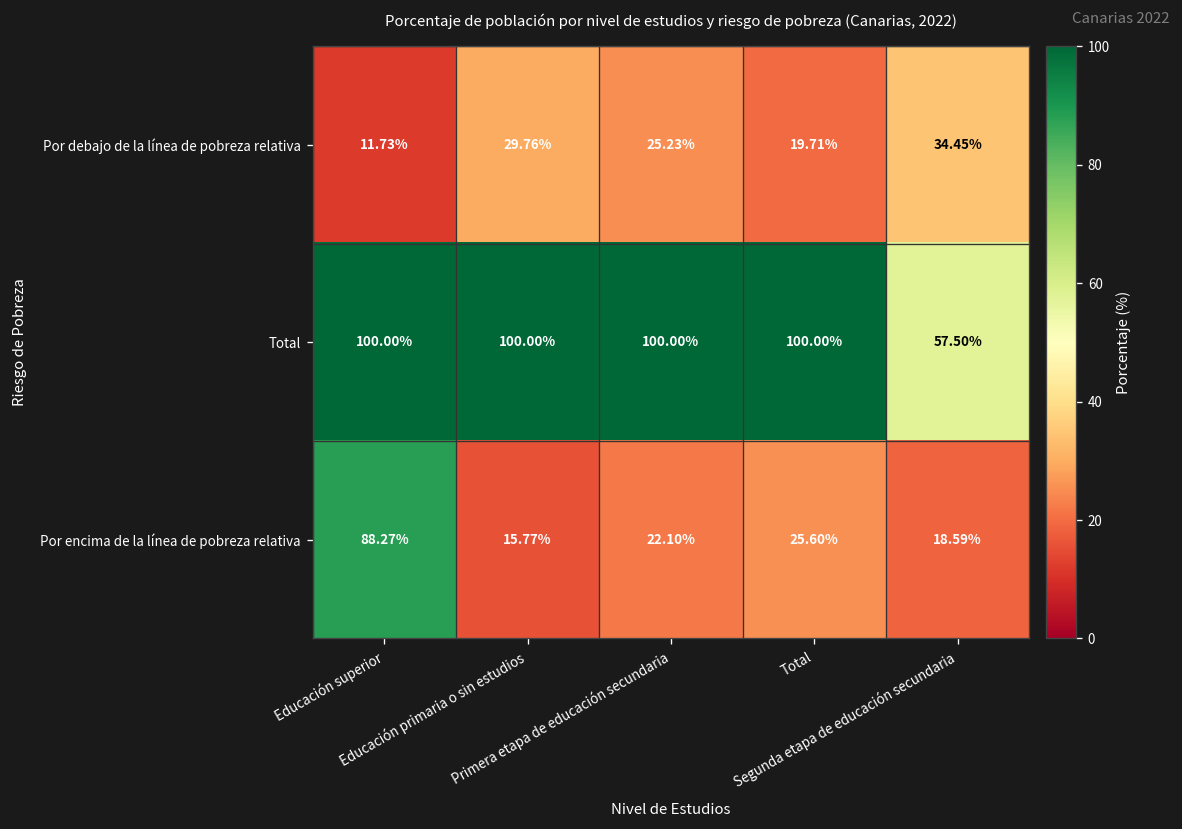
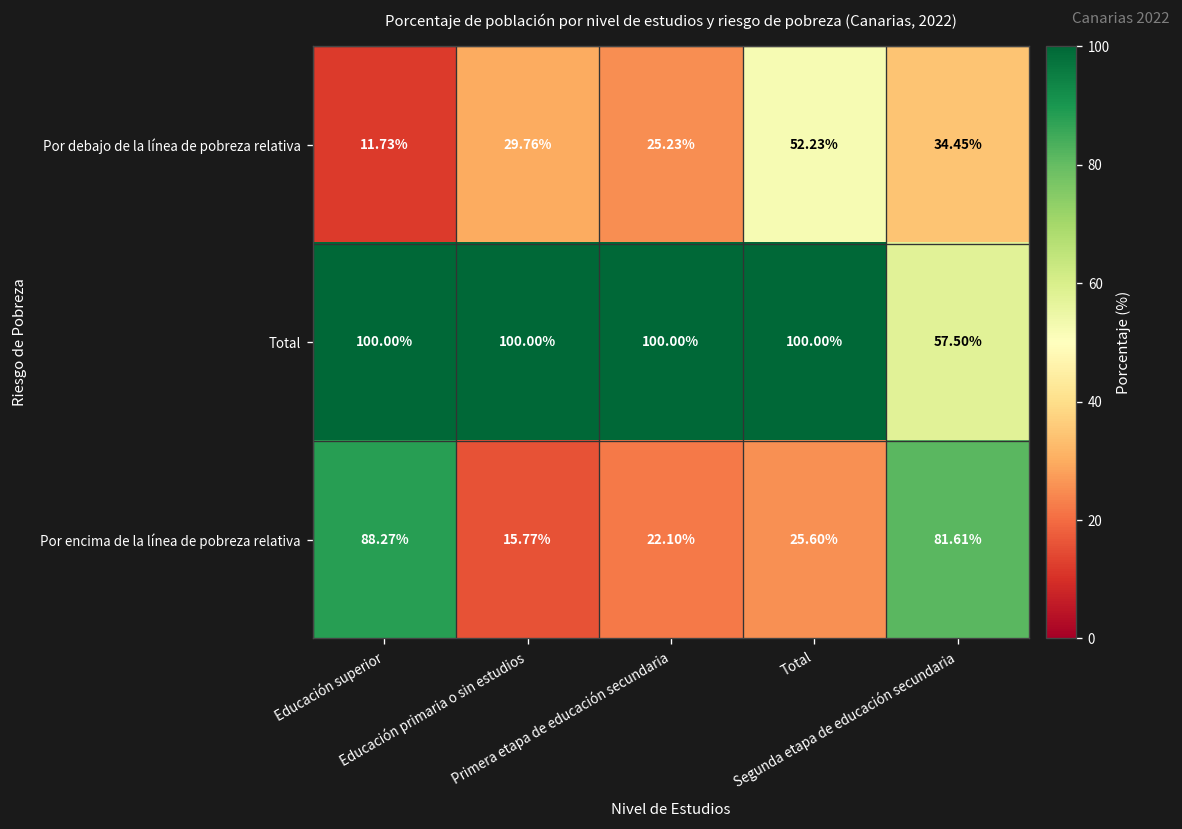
Por debajo de la línea de pobreza relativa, Total: 19.71% -> 52.23%
Por encima de la línea de pobreza relativa, Segunda etapa de educación secundaria: 18.59% -> 81.61%
